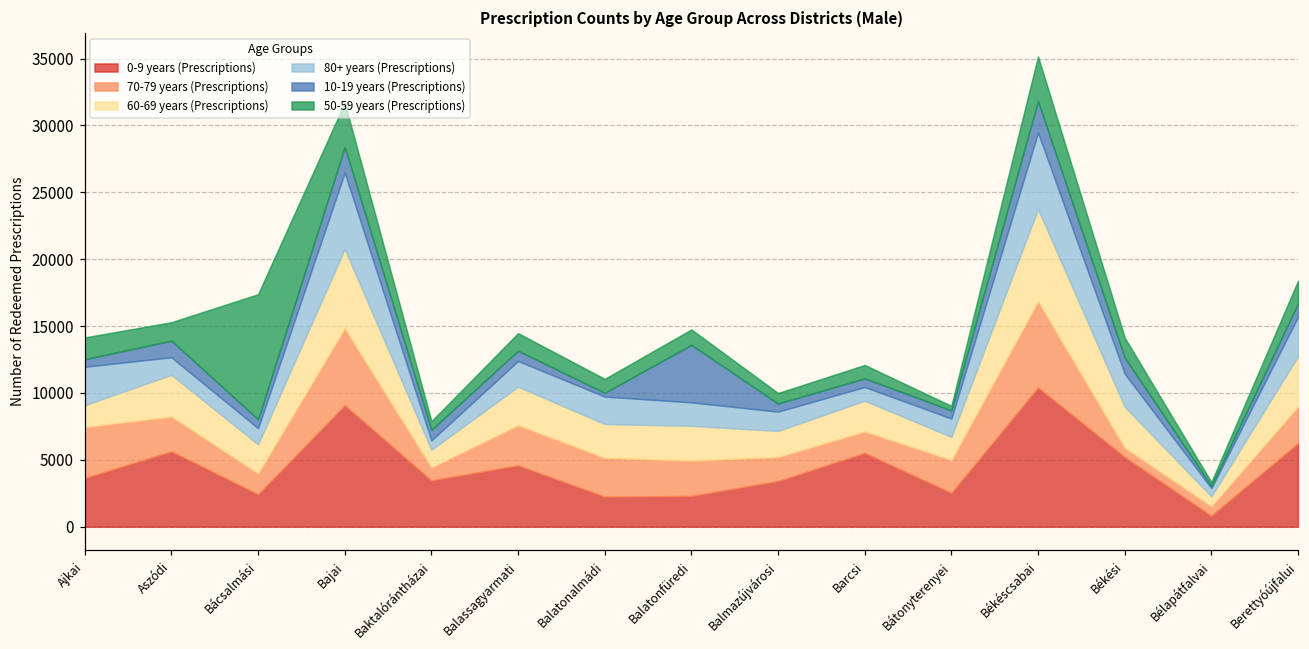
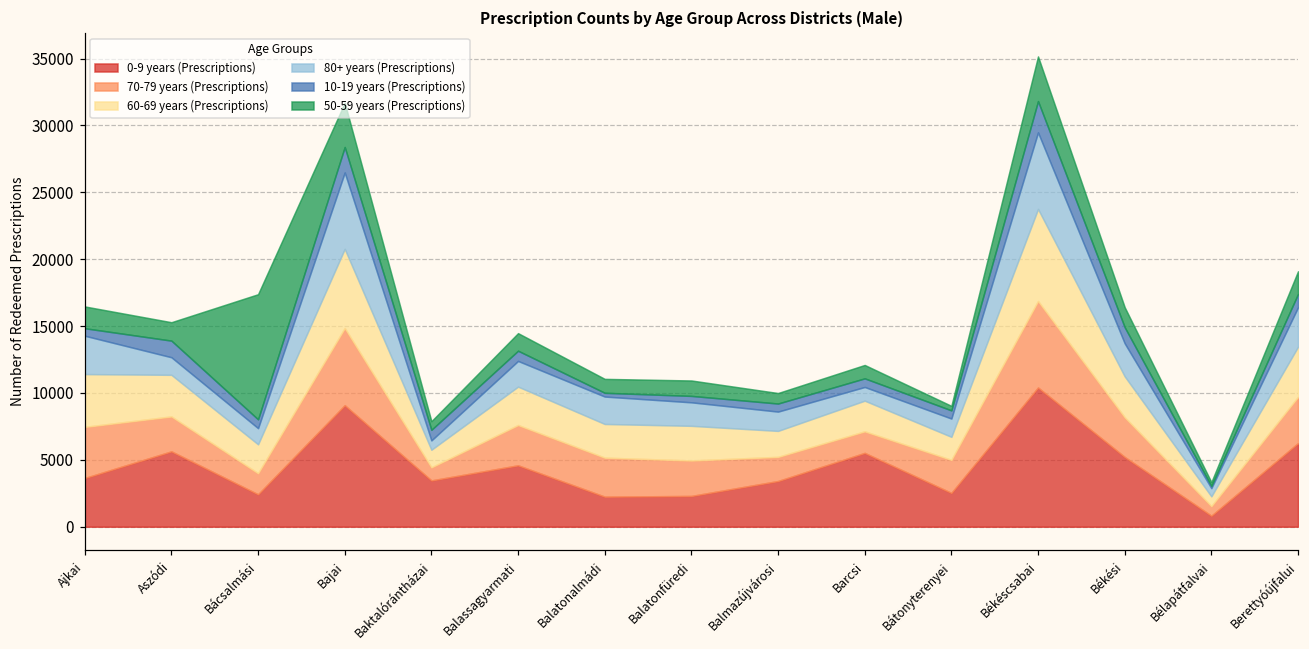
60-69 years (Prescriptions), Ajkai: 1600 -> 3900
10-19 years (Prescriptions), Balatonfüredi: 4300 -> 500
70-79 years (Prescriptions), Békési: 700 -> 3000
70-79 years (Prescriptions), Berettyóújfalui: 2800 -> 3500
